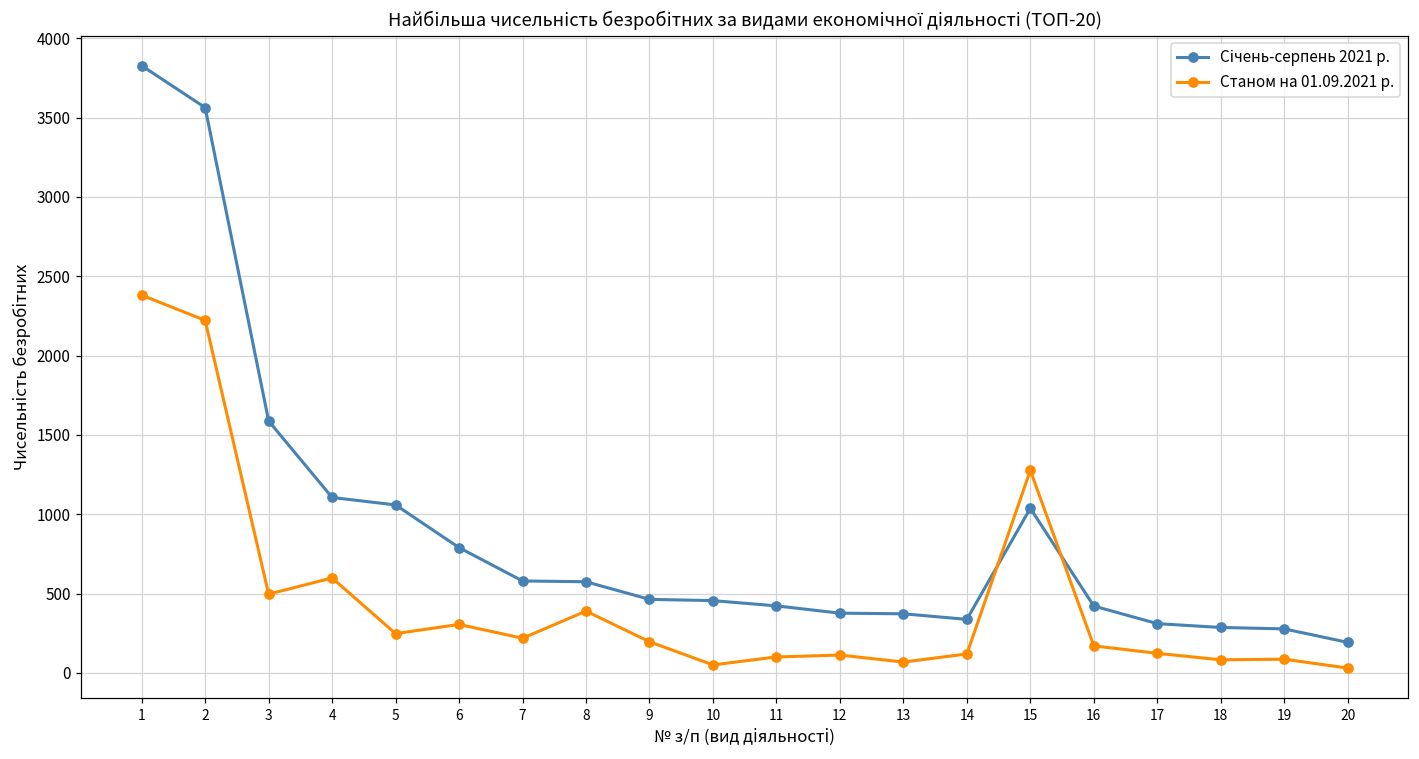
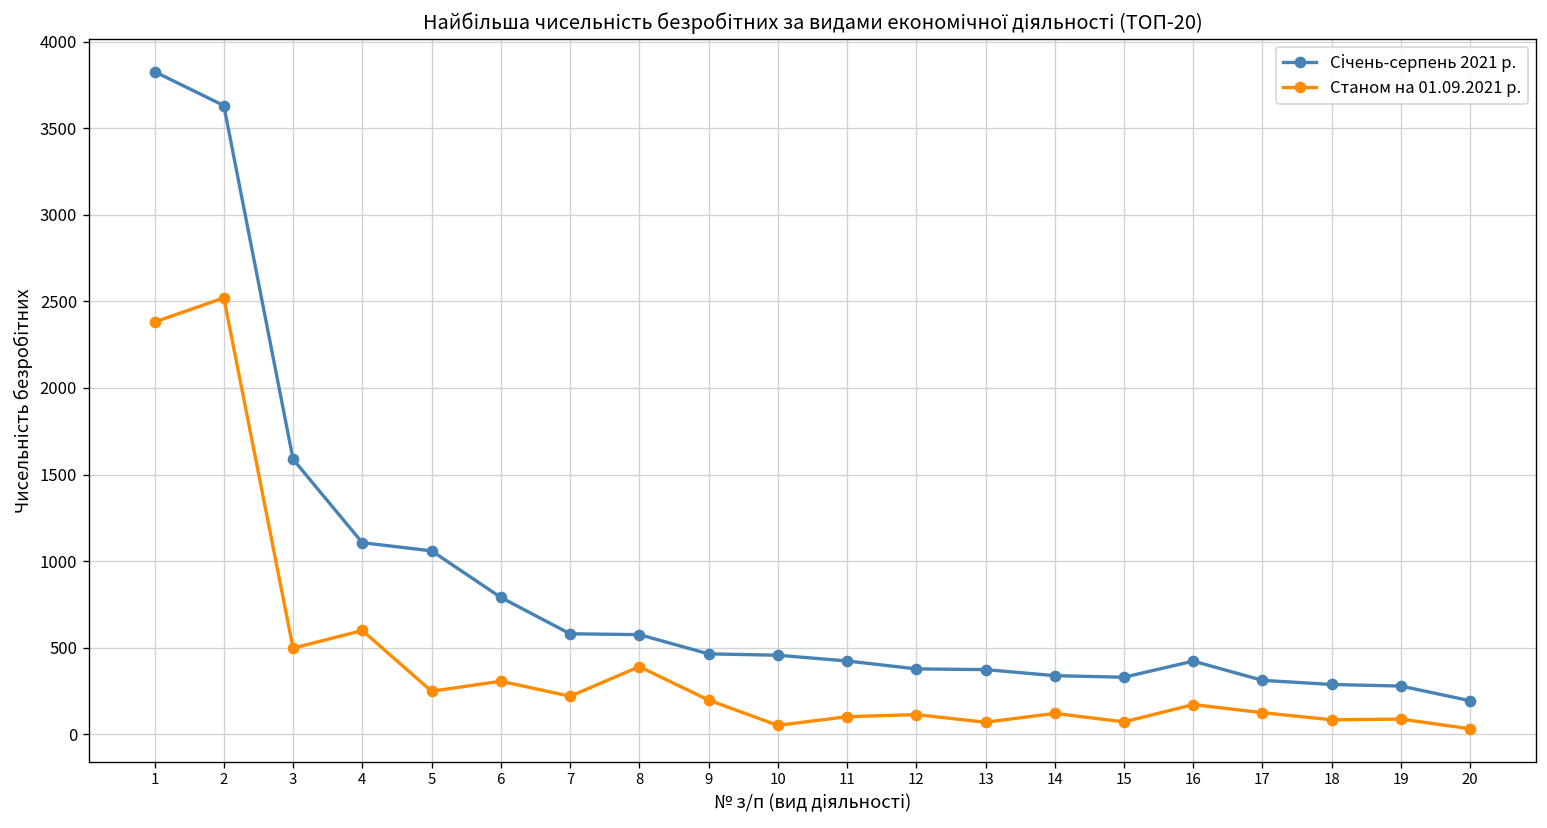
Січень-серпень 2021 р., 2: 3560 -> 3630
Станом на 01.09.2021 р., 2: 2220 -> 2520
Січень-серпень 2021 р., 15: 1040 -> 330
Станом на 01.09.2021 р., 15: 1280 -> 70
